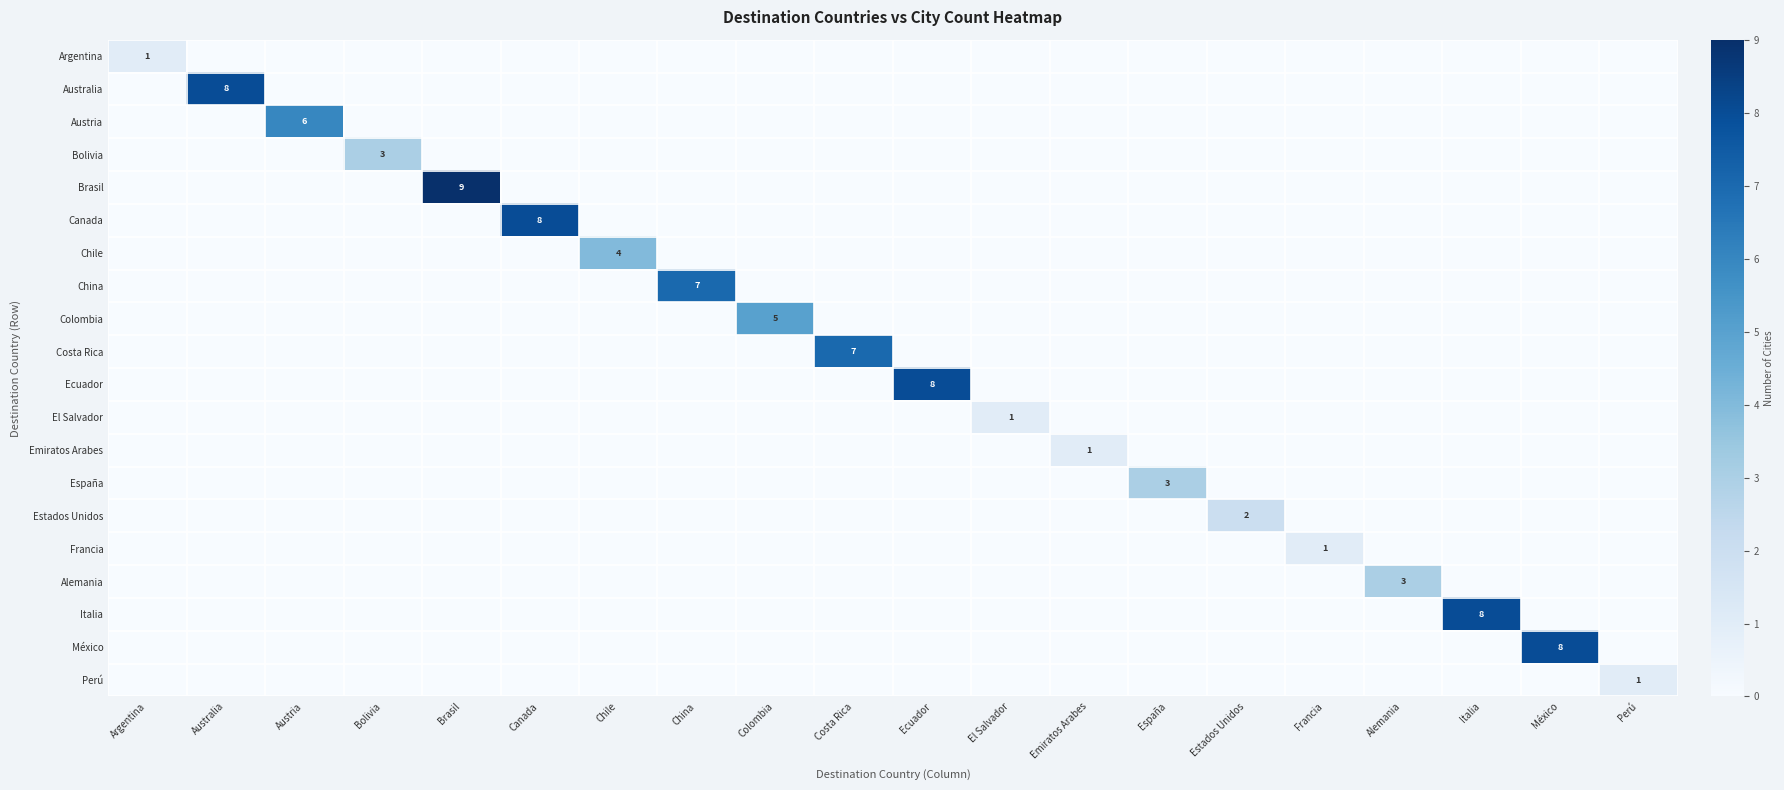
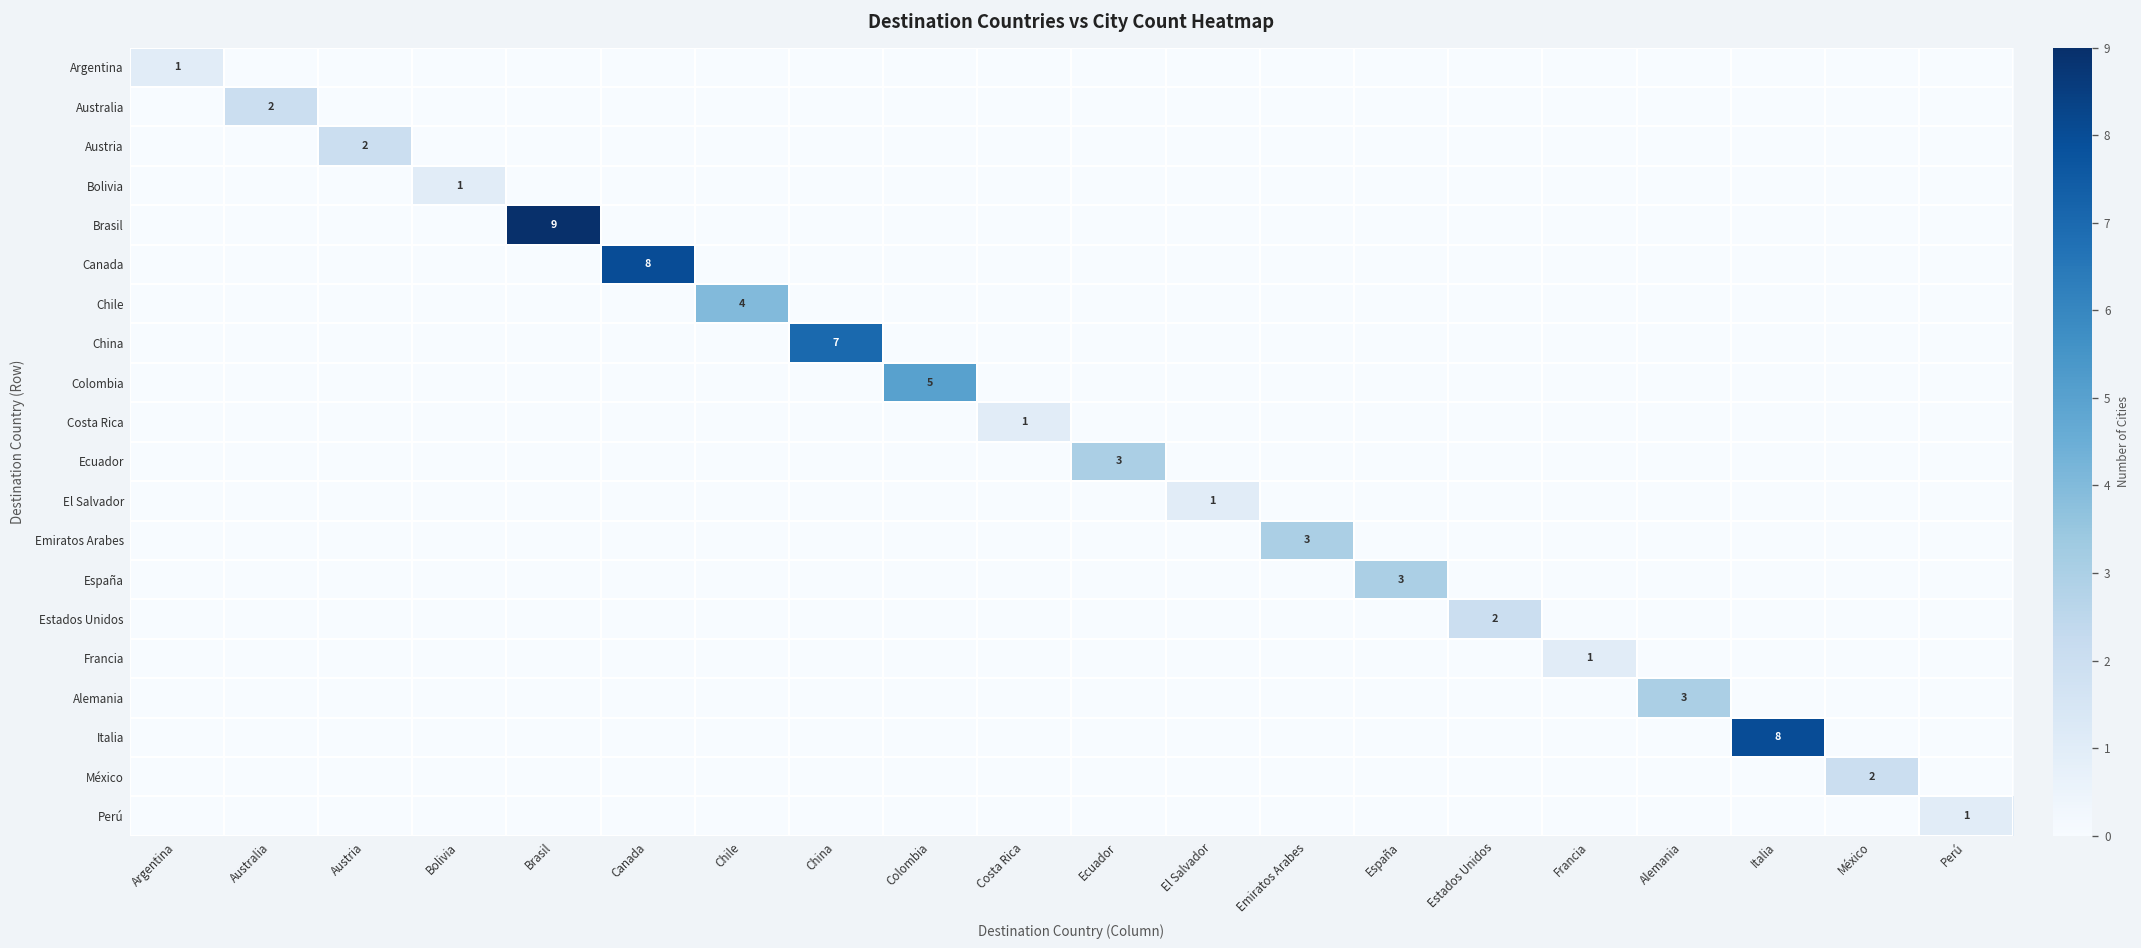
Australia, Australia: 8 -> 2
Austria, Austria: 6 -> 2
Bolivia, Bolivia: 3 -> 1
Costa Rica, Costa Rica: 7 -> 1
Ecuador, Ecuador: 8 -> 3
Emiratos Arabes, Emiratos Arabes: 1 -> 3
México, México: 8 -> 2
